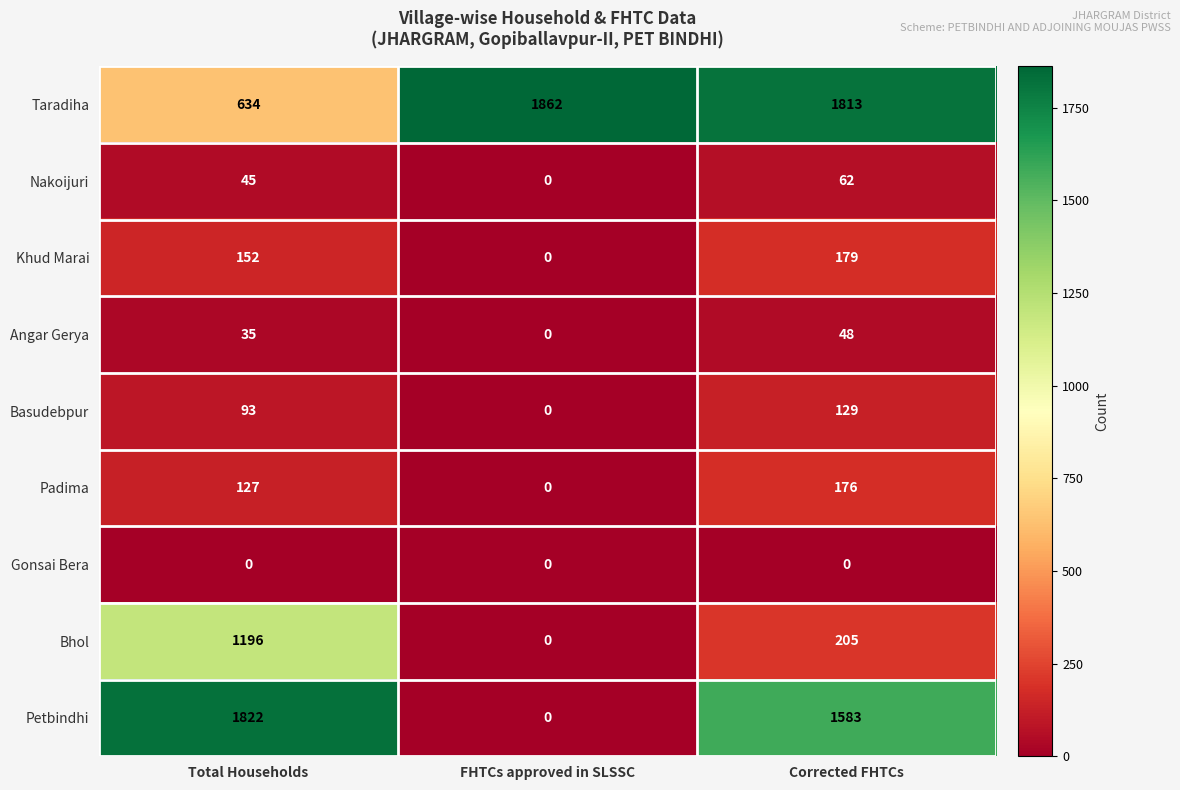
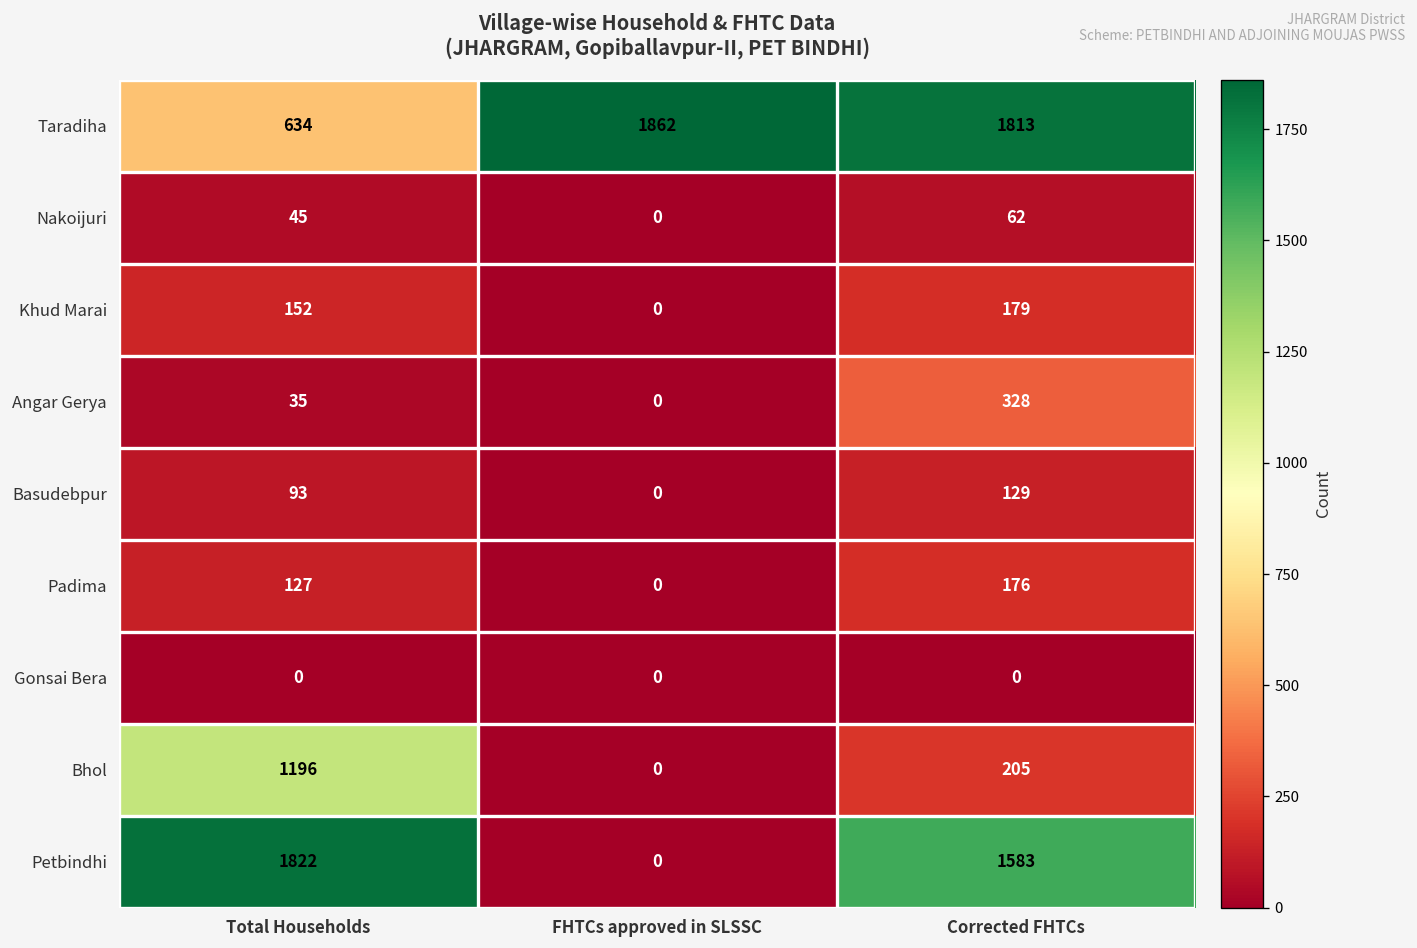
Angar Gerya, Corrected FHTCs: 48 -> 328
